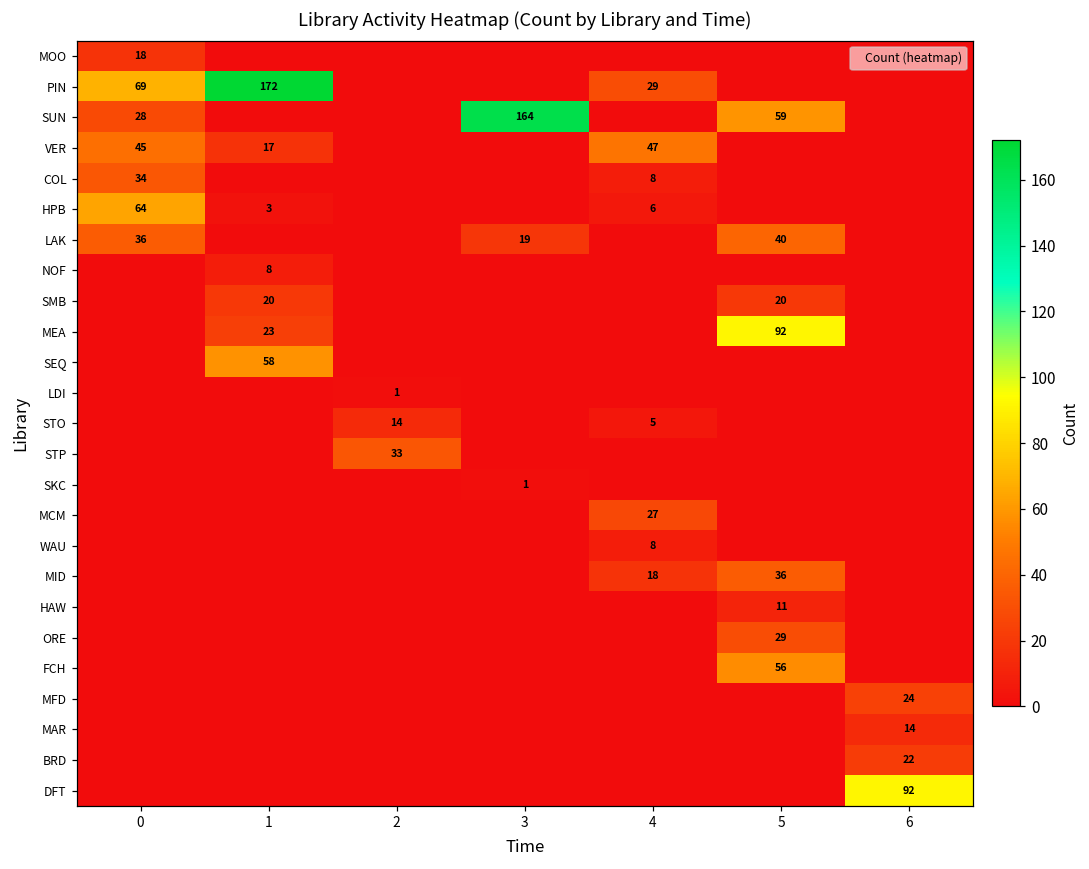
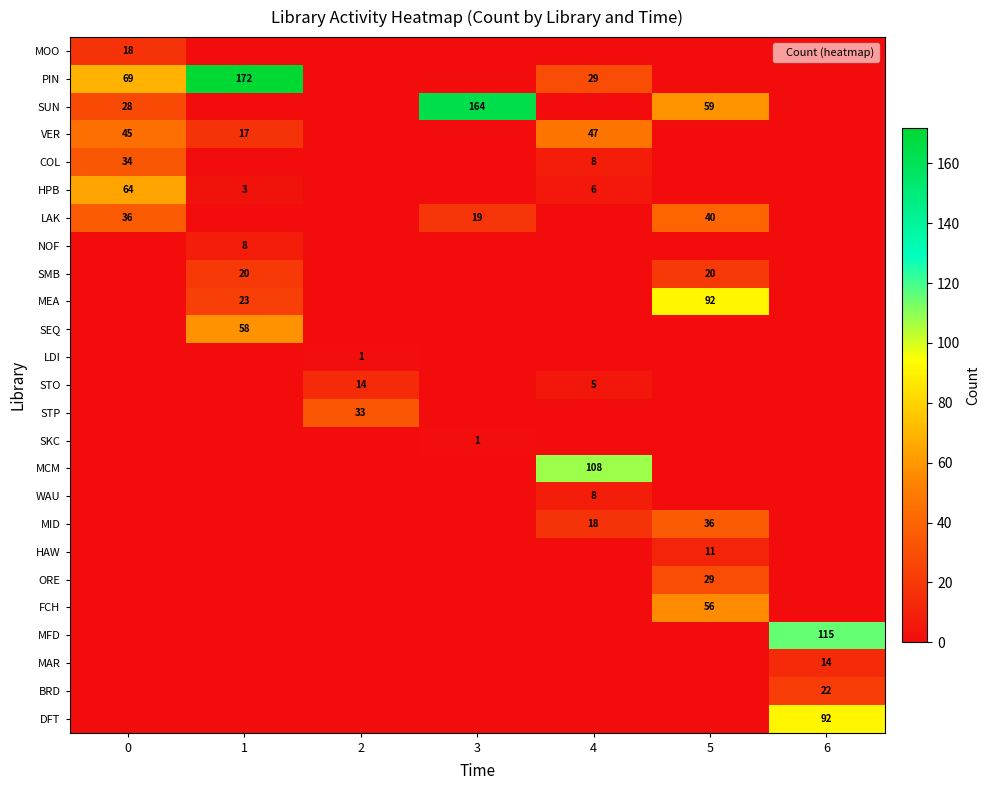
MCM, 4: 27 -> 108
MFD, 6: 24 -> 115
